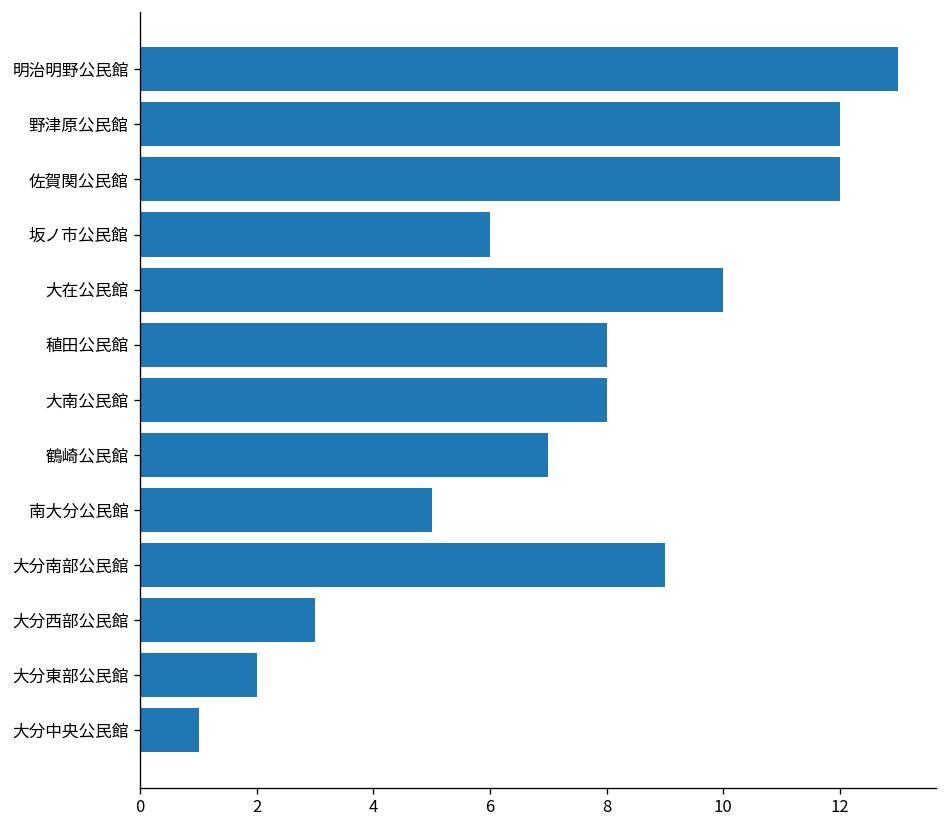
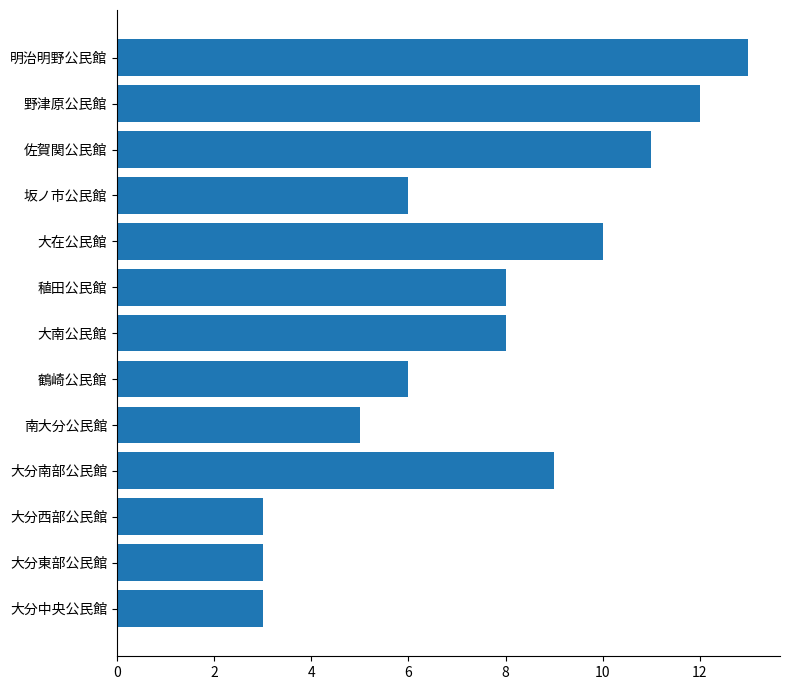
佐賀関公民館: 12 -> 11
鶴崎公民館: 7 -> 6
大分東部公民館: 2 -> 3
大分中央公民館: 1 -> 3
